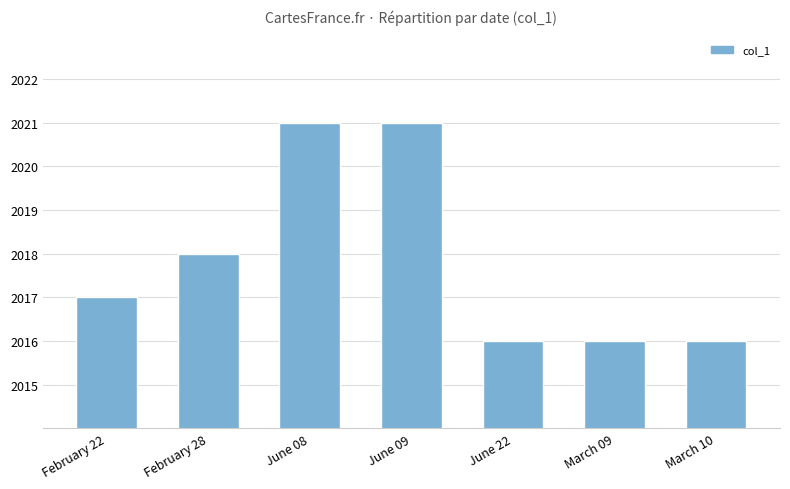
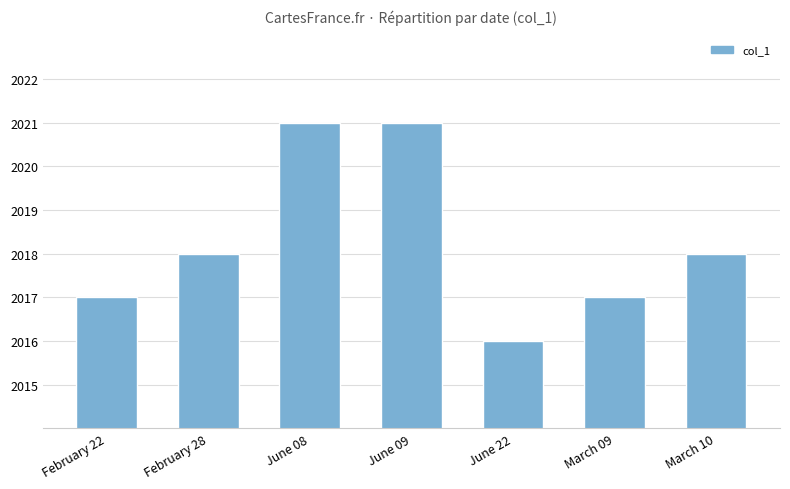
March 09: 2016 -> 2017
March 10: 2016 -> 2018
